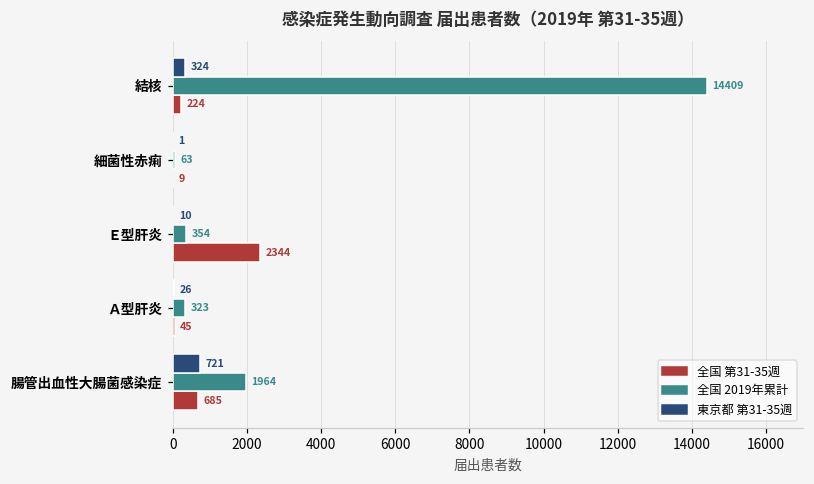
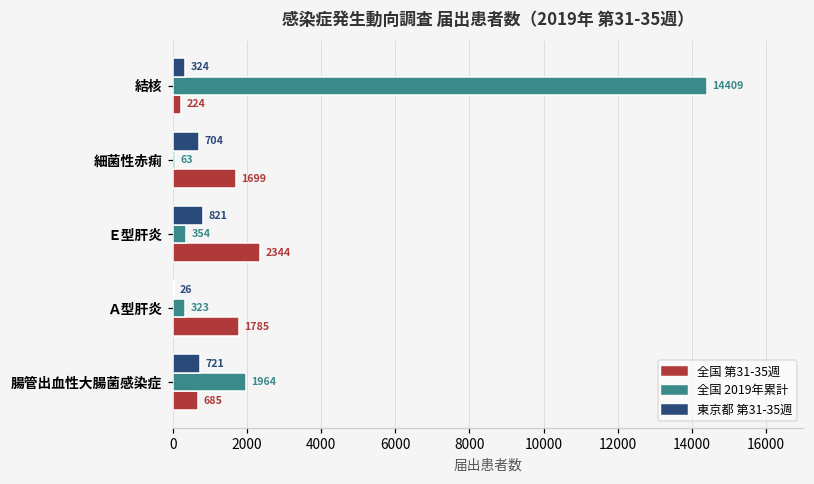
東京都 第31-35週, 細菌性赤痢: 1 -> 704
全国 第31-35週, 細菌性赤痢: 9 -> 1699
東京都 第31-35週, Ｅ型肝炎: 10 -> 821
全国 第31-35週, Ａ型肝炎: 45 -> 1785
